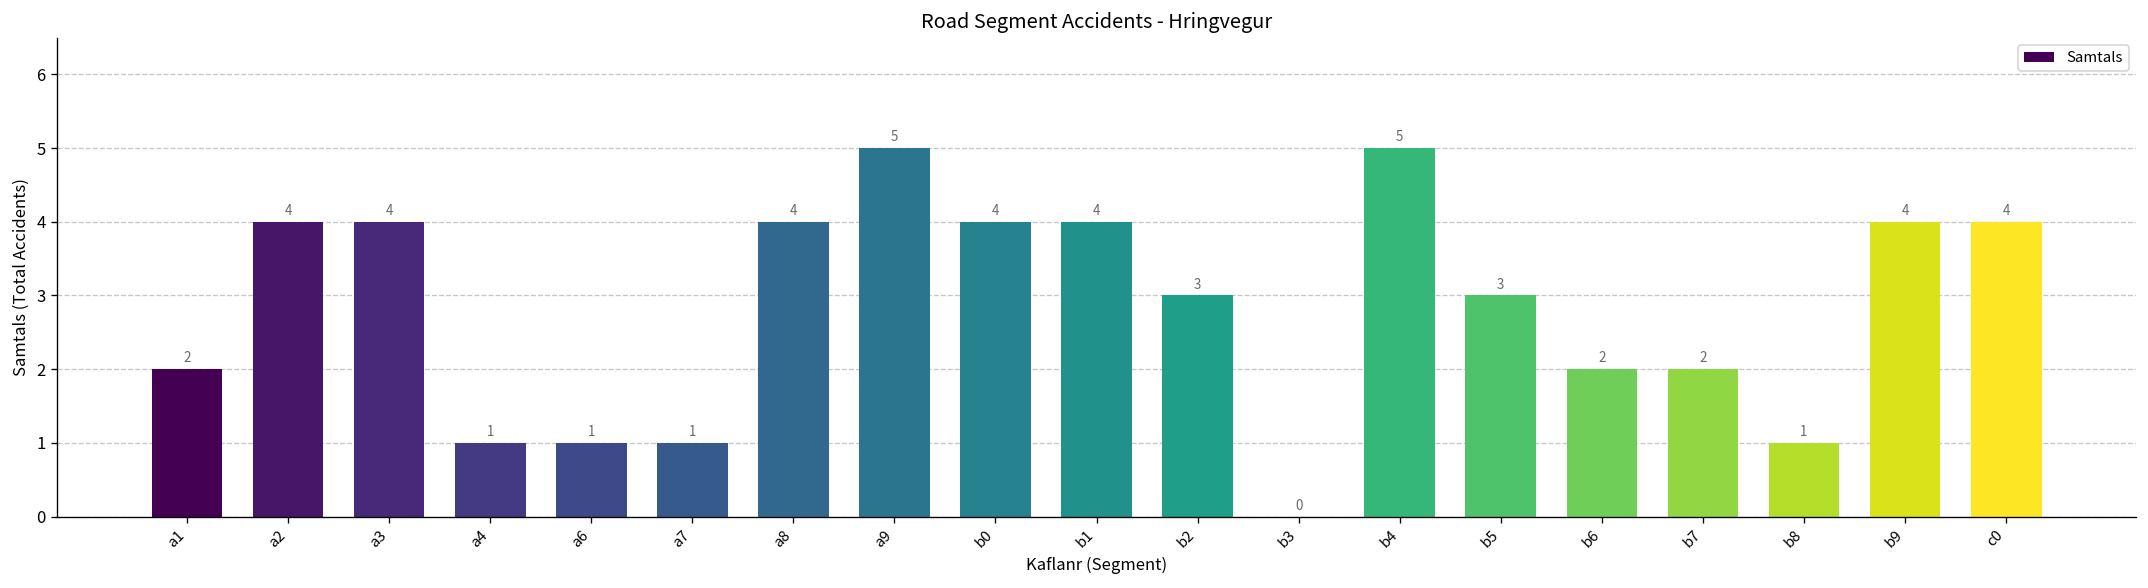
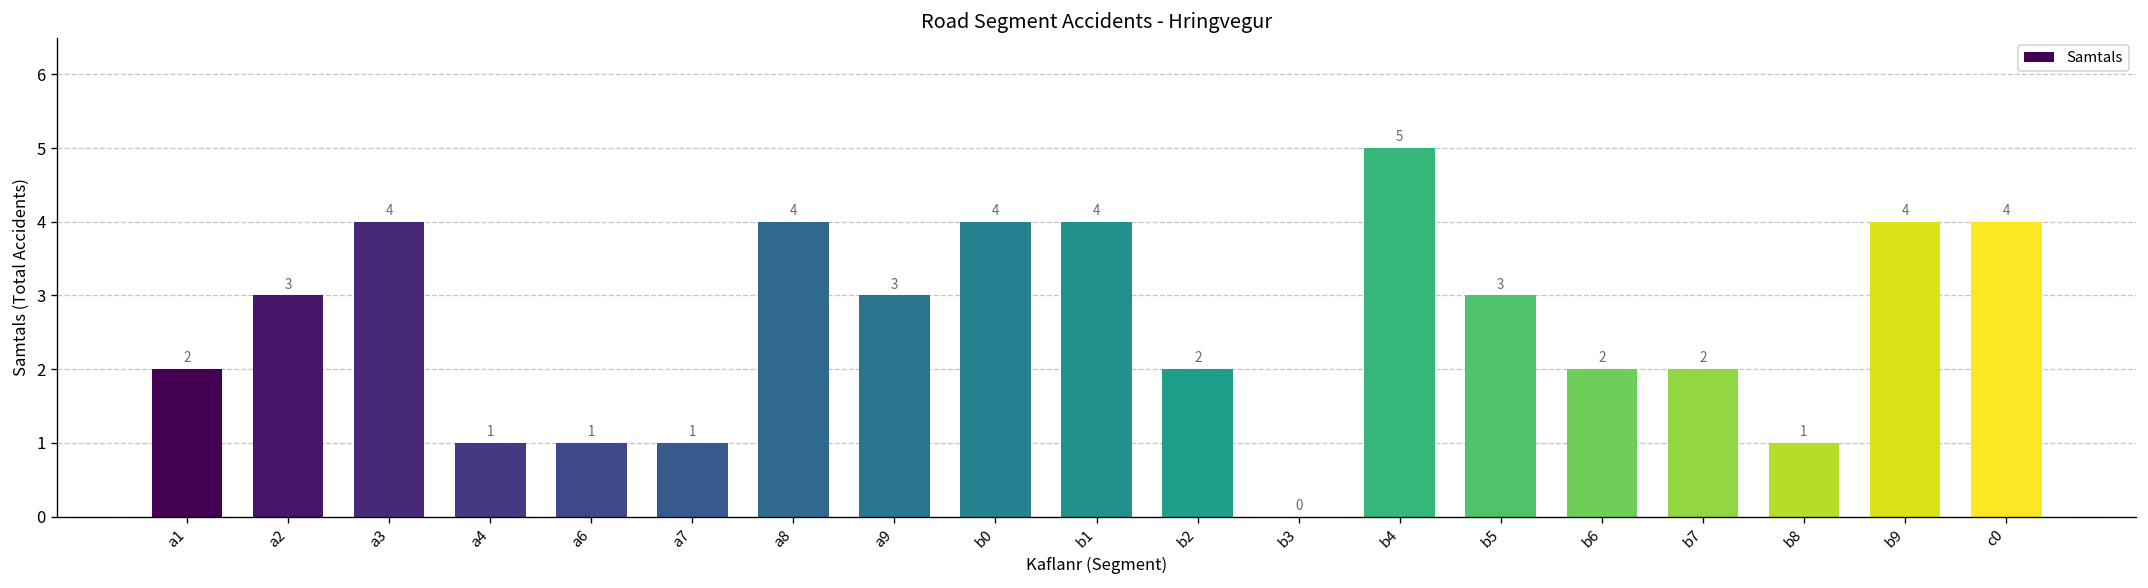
a2: 4 -> 3
a9: 5 -> 3
b2: 3 -> 2
